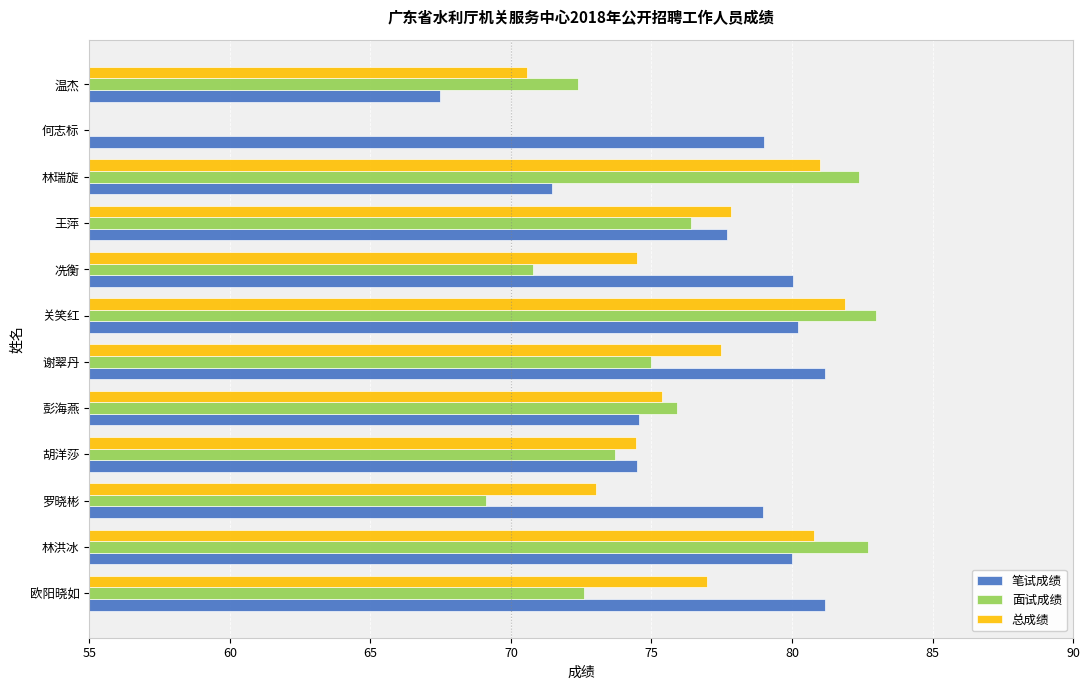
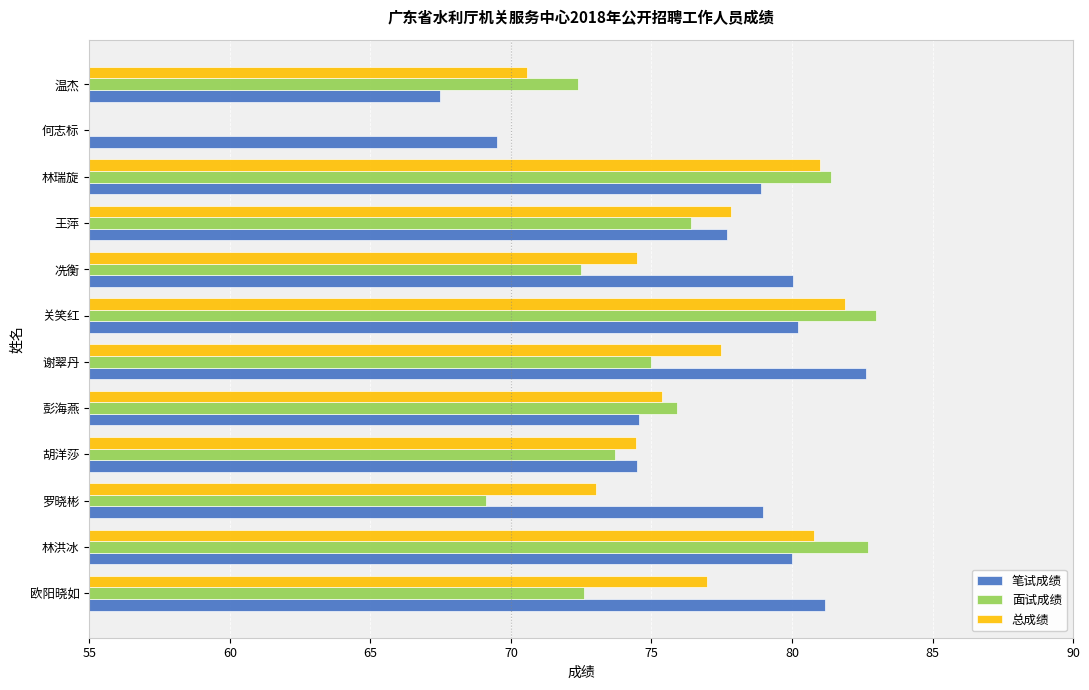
笔试成绩, 何志标: 79.0 -> 69.5
面试成绩, 林瑞旋: 82.4 -> 81.4
笔试成绩, 林瑞旋: 71.5 -> 78.9
面试成绩, 冼衡: 70.8 -> 72.5
笔试成绩, 谢翠丹: 81.2 -> 82.6
